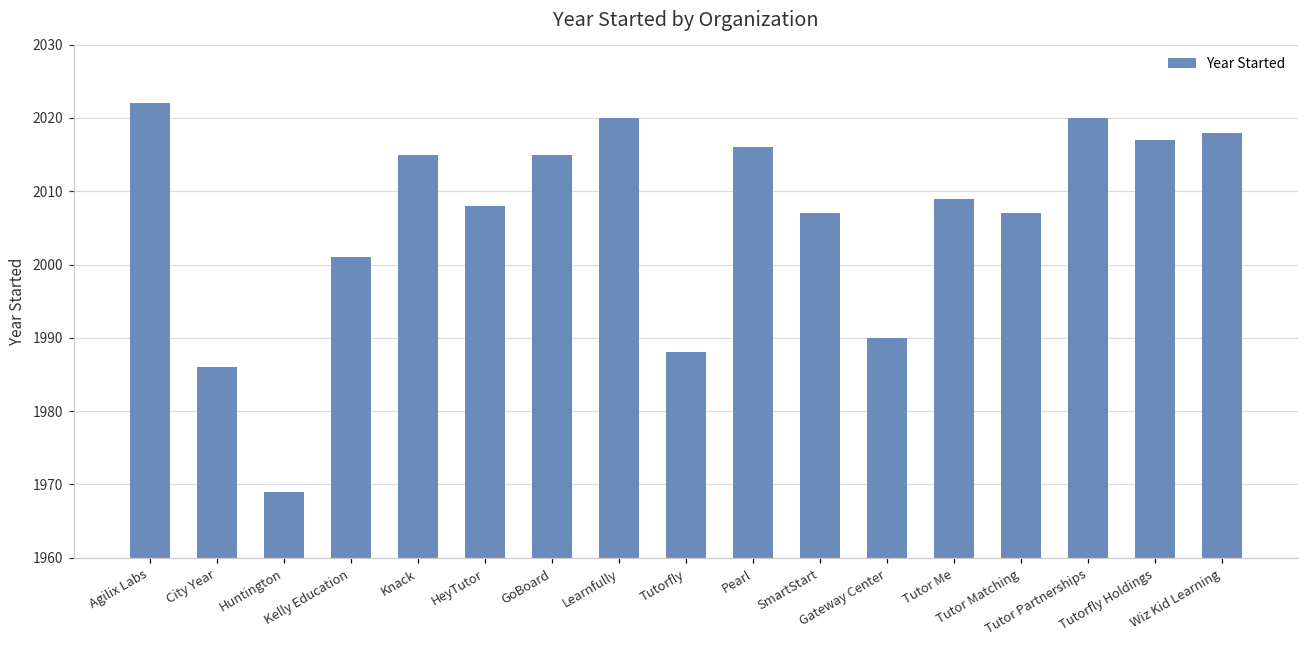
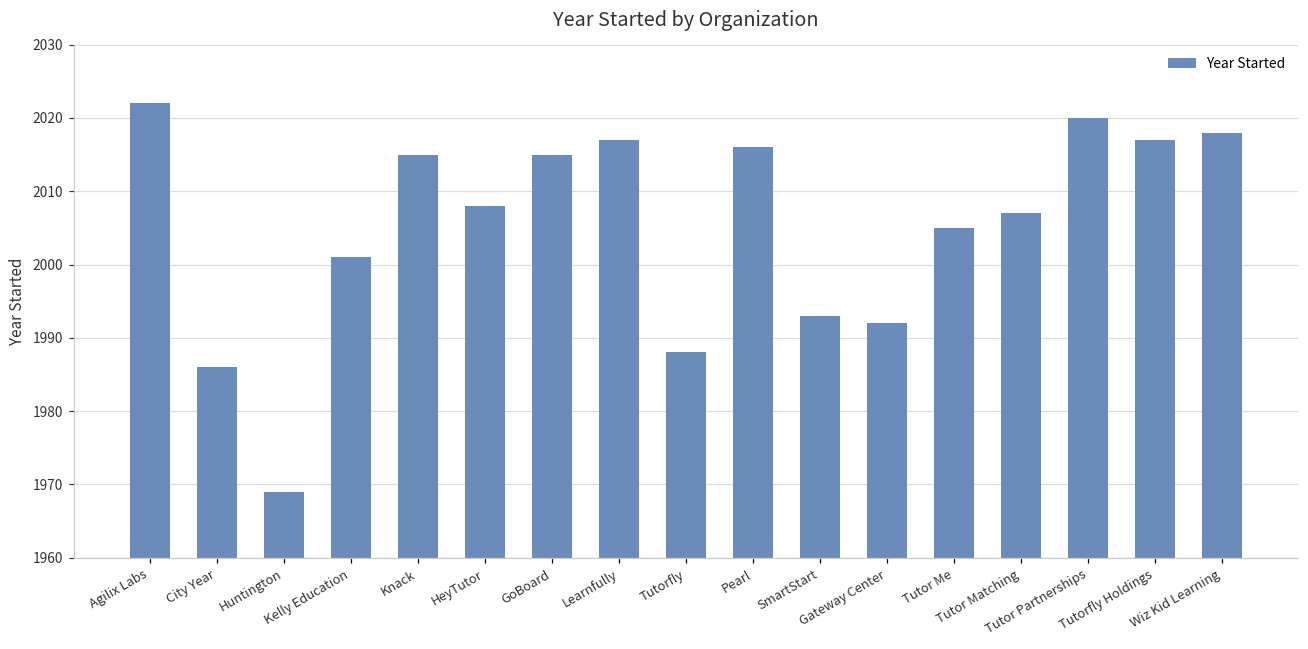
Learnfully: 2020 -> 2017
SmartStart: 2007 -> 1993
Gateway Center: 1990 -> 1992
Tutor Me: 2009 -> 2005
